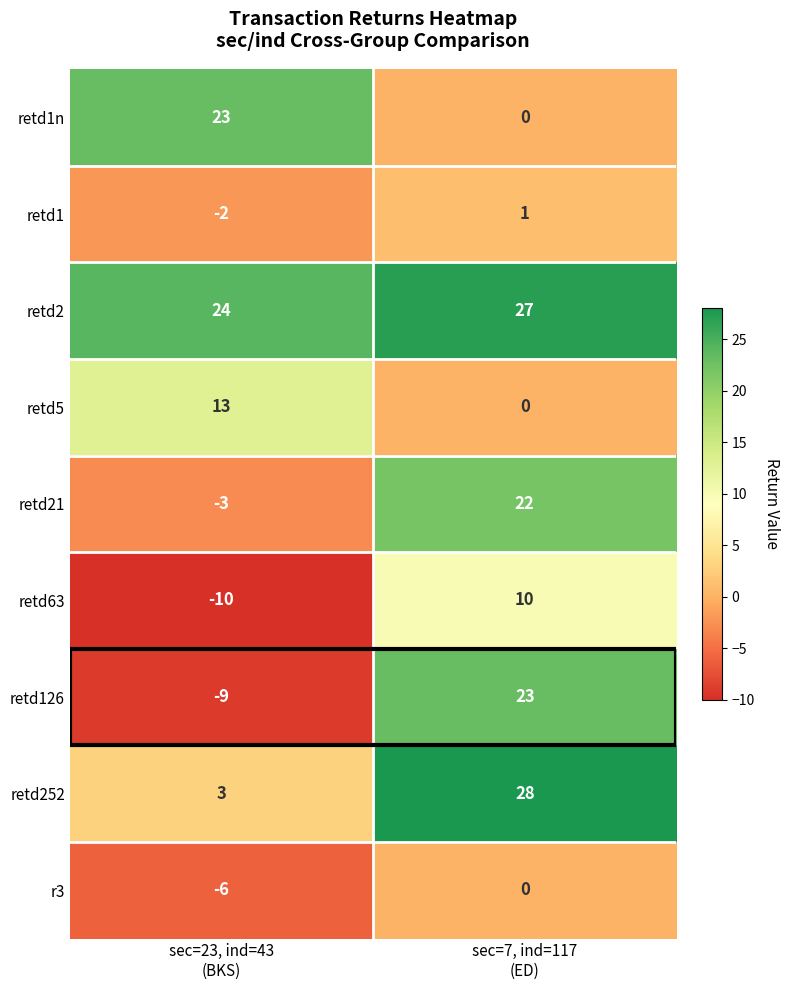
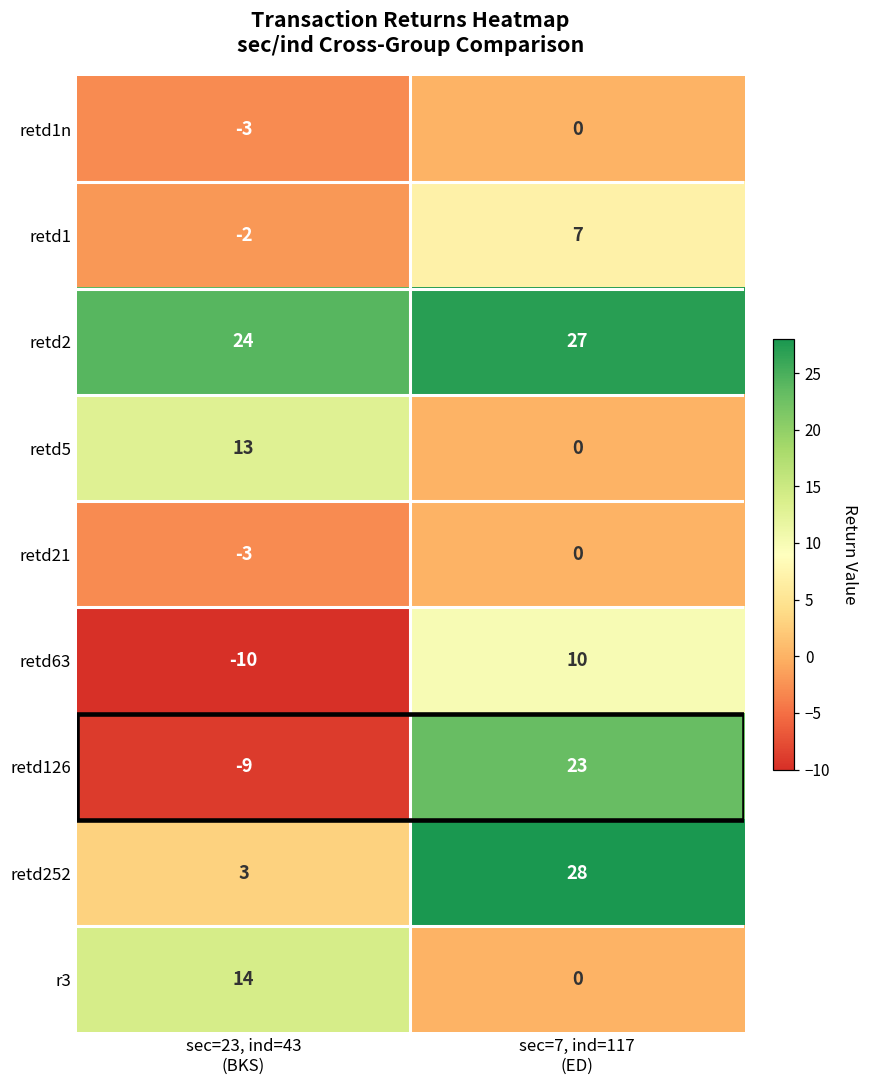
retd1n, sec=23, ind=43 (BKS): 23 -> -3
retd1, sec=7, ind=117 (ED): 1 -> 7
retd21, sec=7, ind=117 (ED): 22 -> 0
r3, sec=23, ind=43 (BKS): -6 -> 14
